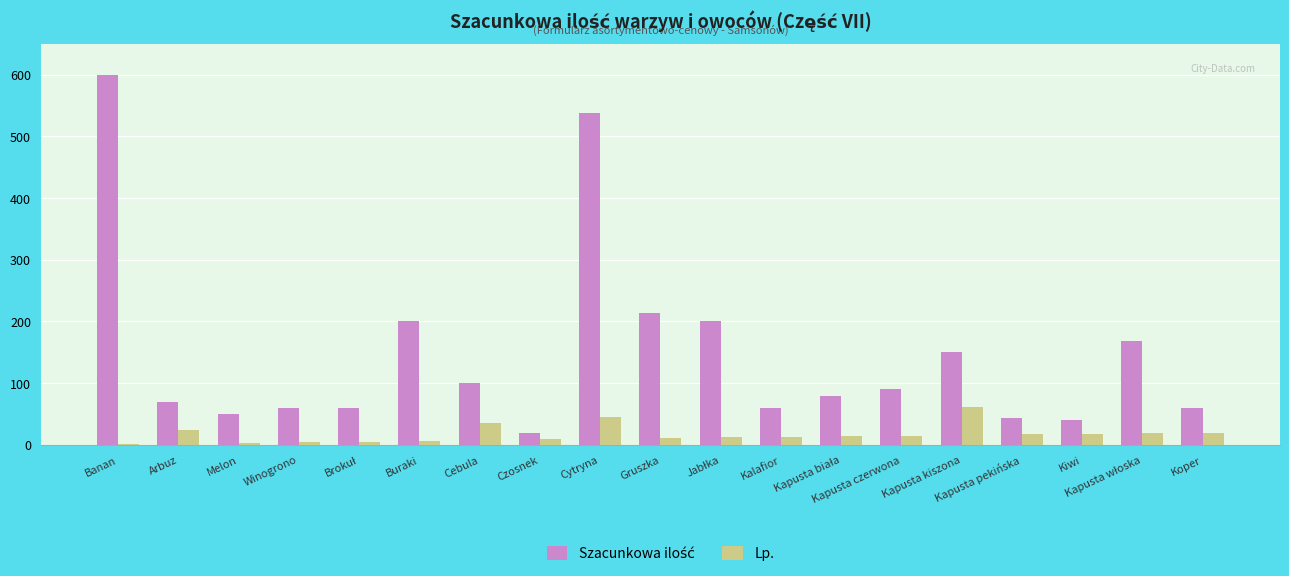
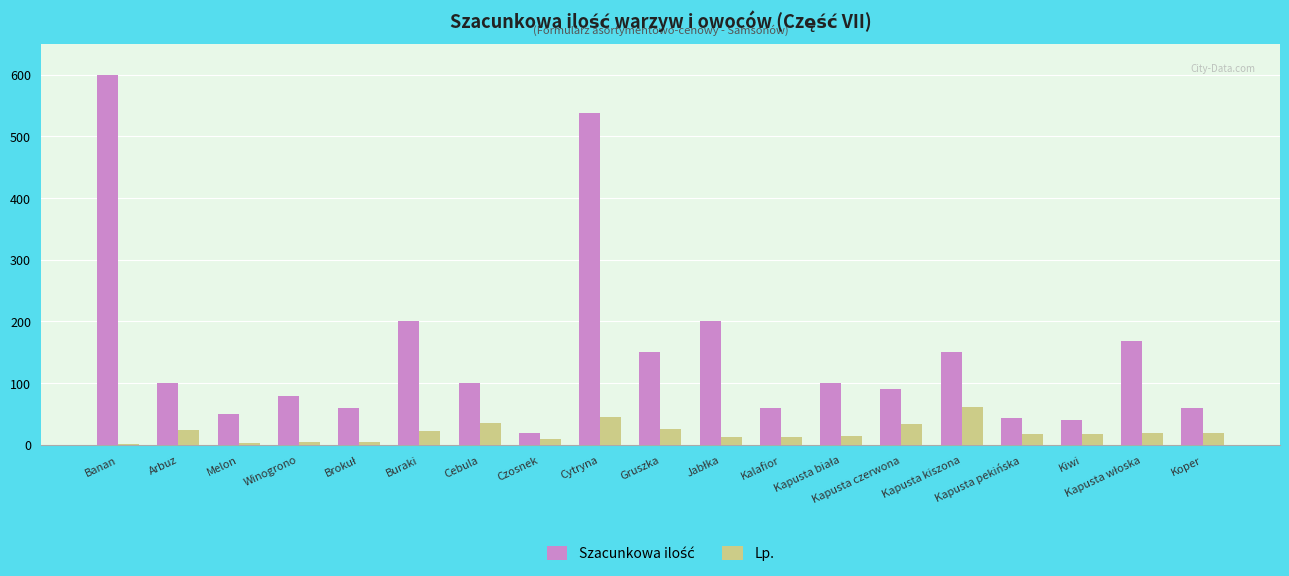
Szacunkowa ilość, Arbuz: 70 -> 100
Szacunkowa ilość, Winogrono: 60 -> 80
Lp., Buraki: 10 -> 20
Szacunkowa ilość, Gruszka: 210 -> 150
Lp., Gruszka: 10 -> 30
Szacunkowa ilość, Kapusta biała: 80 -> 100
Lp., Kapusta czerwona: 20 -> 30
